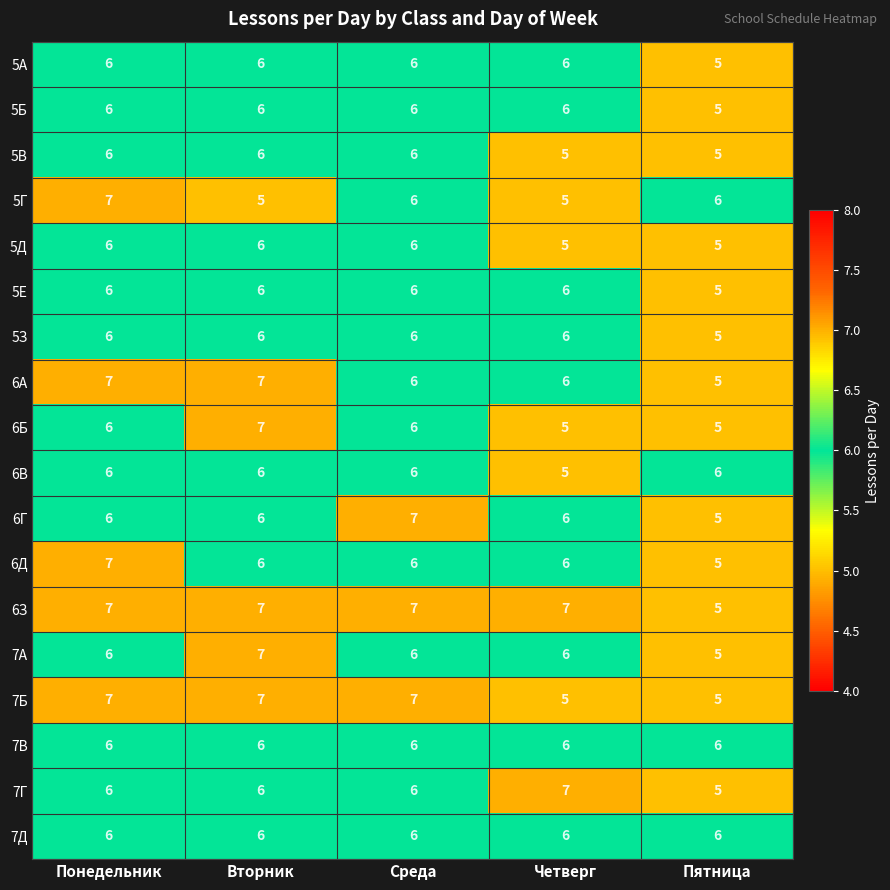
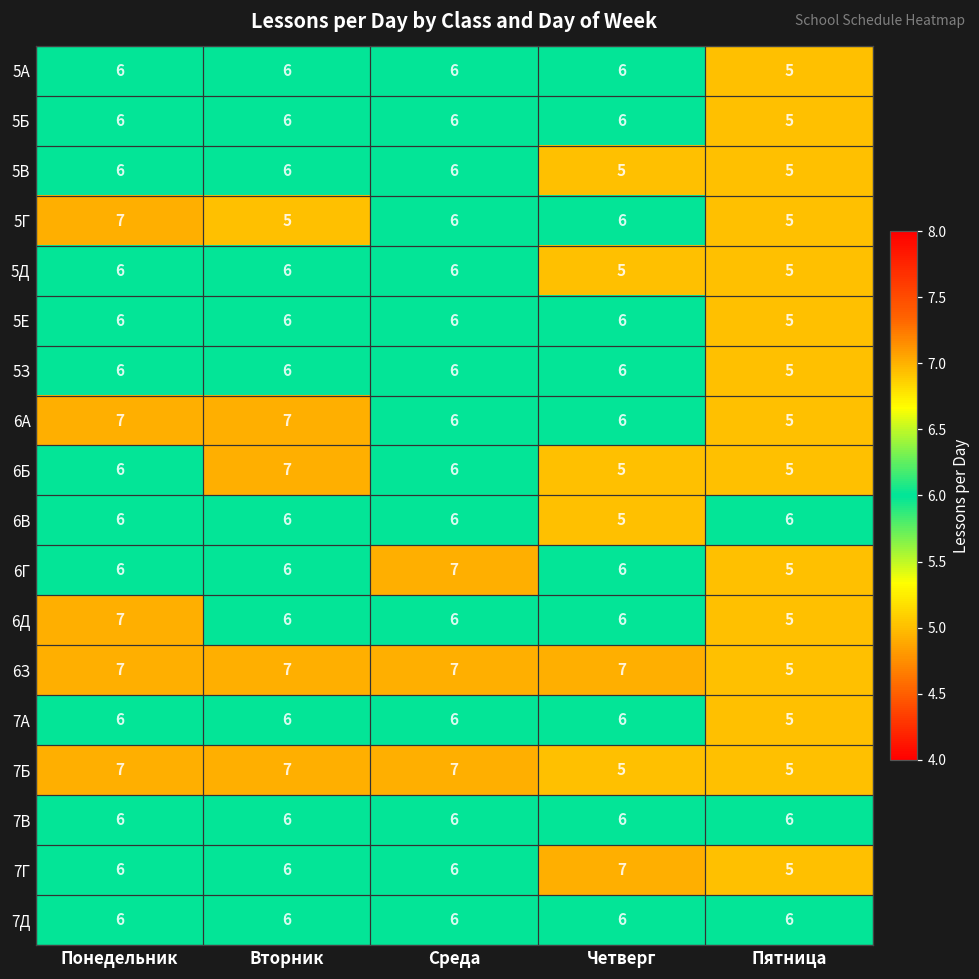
5Г, Четверг: 5 -> 6
5Г, Пятница: 6 -> 5
7А, Вторник: 7 -> 6
